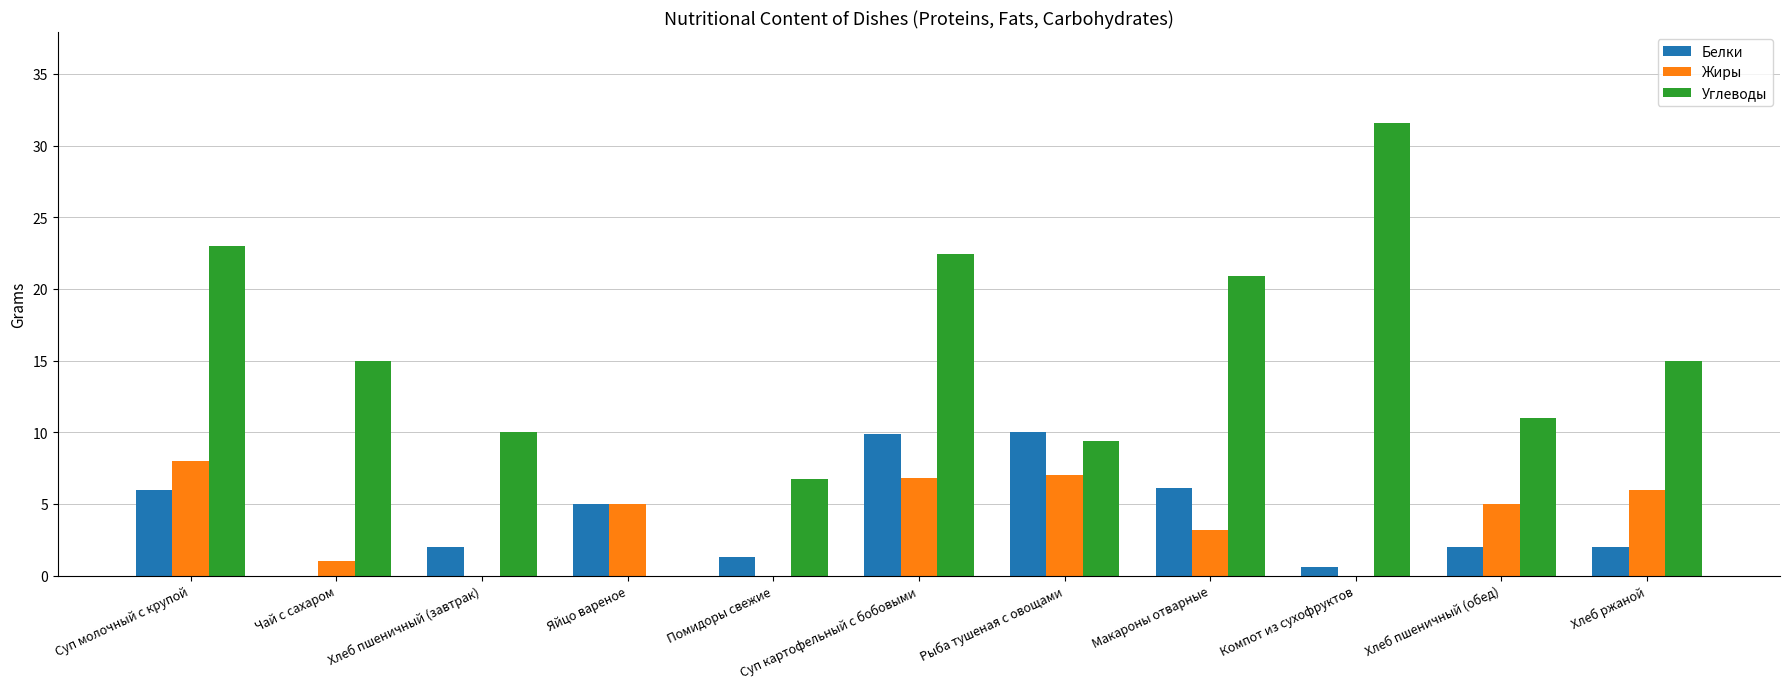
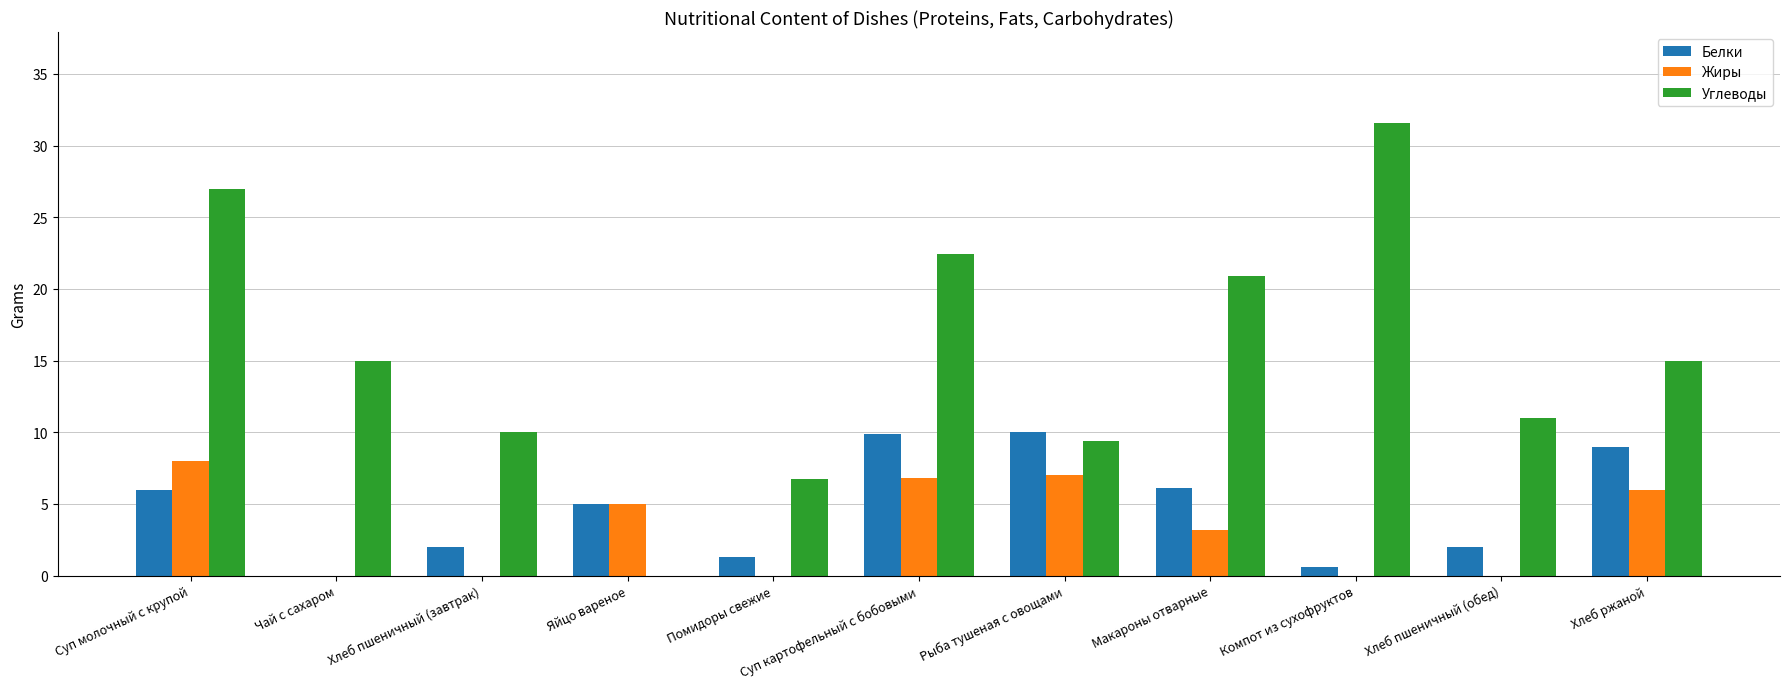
Углеводы, Суп молочный с крупой: 23 -> 27
Жиры, Чай с сахаром: 1 -> 0
Жиры, Хлеб пшеничный (обед): 5 -> 0
Белки, Хлеб ржаной: 2 -> 9
